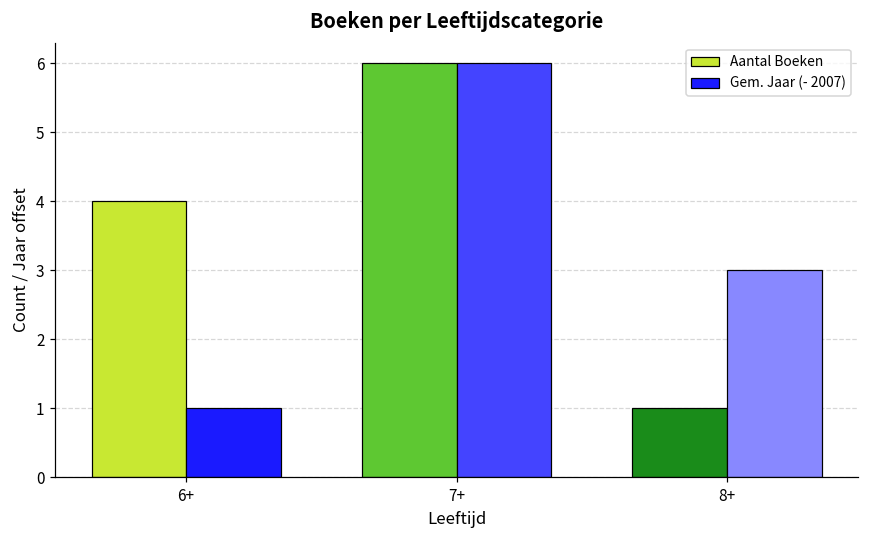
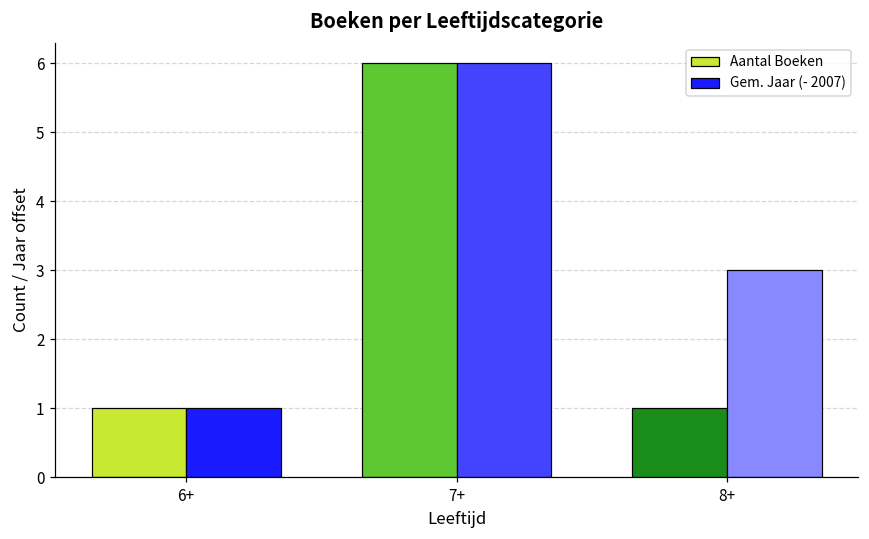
Aantal Boeken, 6+: 4 -> 1
